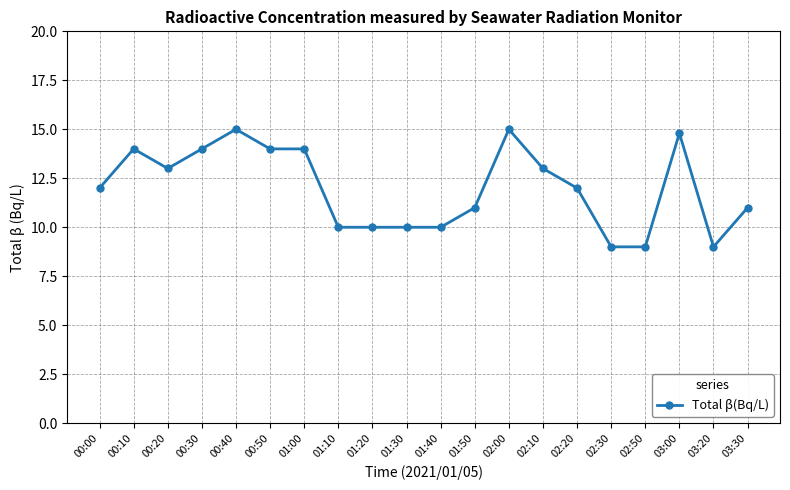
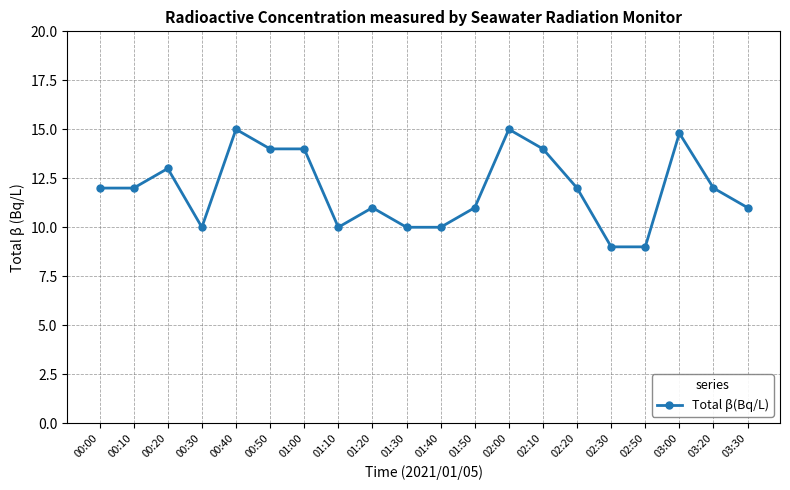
00:10: 14 -> 12
00:30: 14 -> 10
01:20: 10 -> 11
02:10: 13 -> 14
03:20: 9 -> 12
